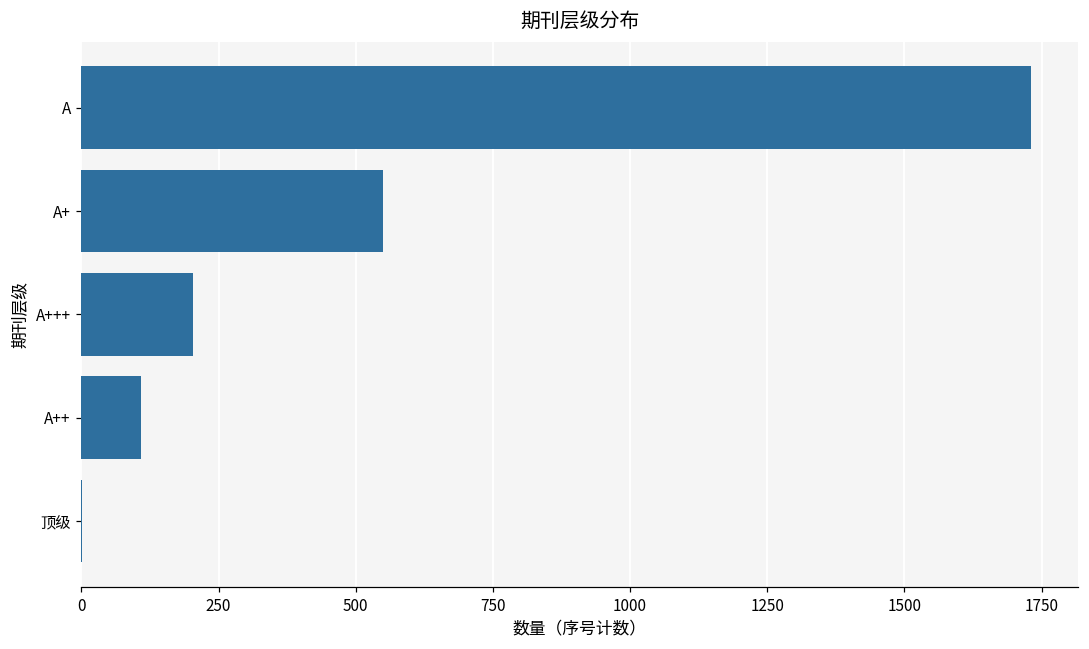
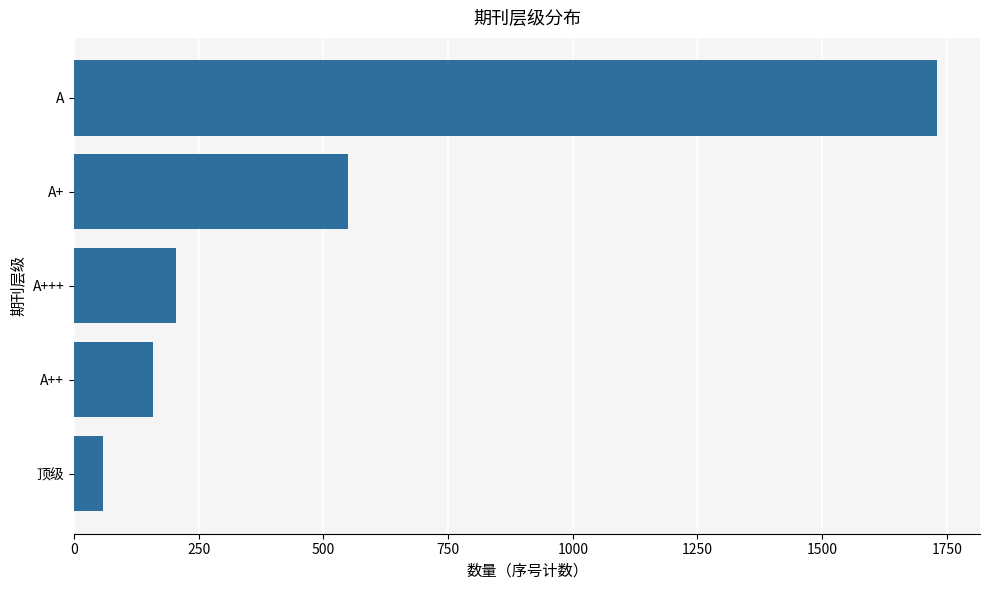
A++: 110 -> 160
顶级: 0 -> 60
